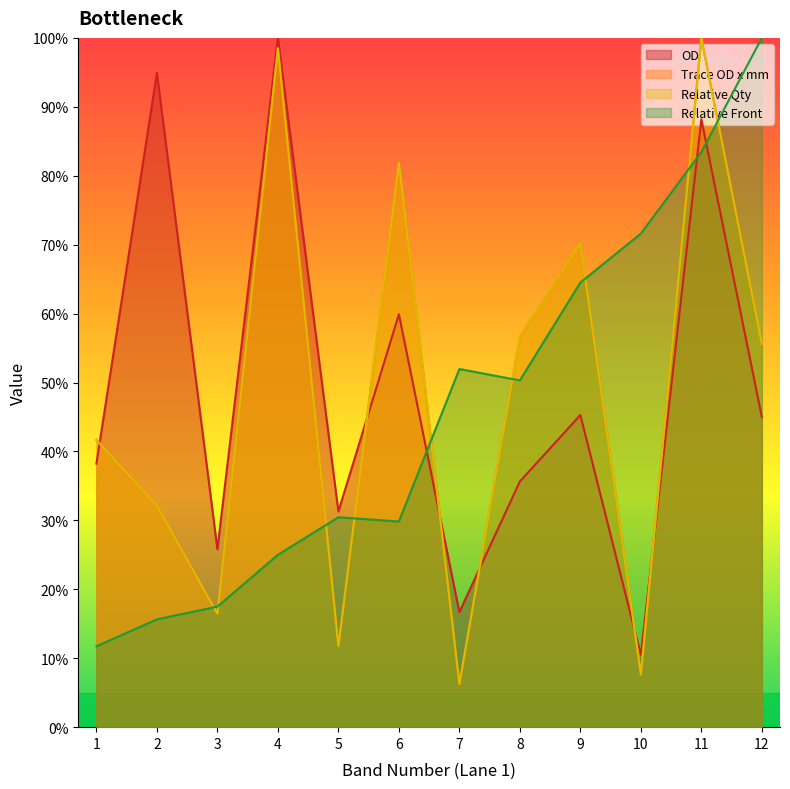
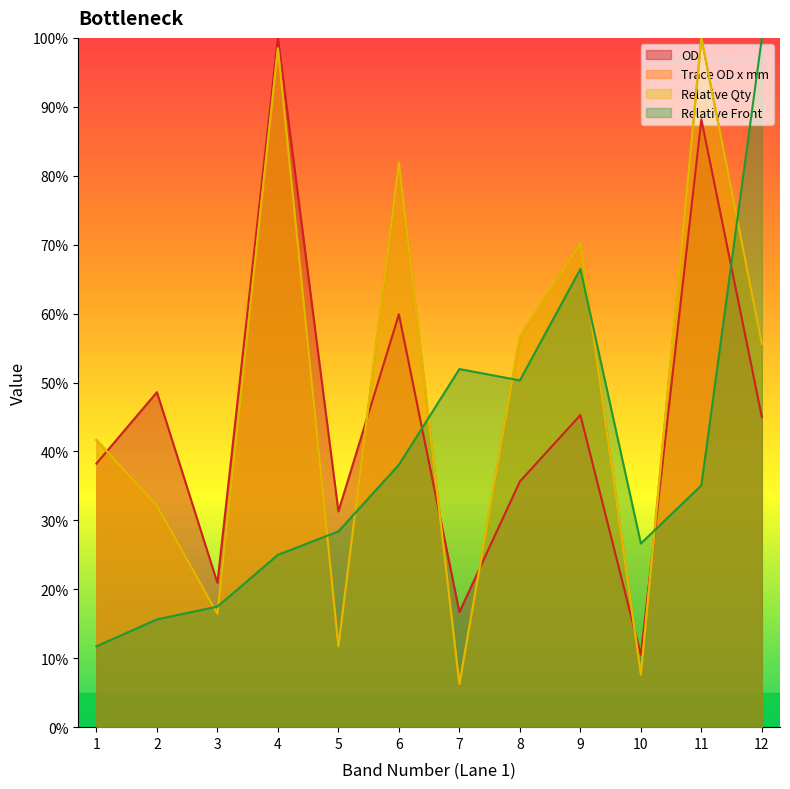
OD, 2: 95% -> 49%
OD, 3: 26% -> 21%
Relative Front, 5: 30% -> 28%
Relative Front, 6: 30% -> 38%
Relative Front, 9: 65% -> 66%
Relative Front, 10: 72% -> 27%
Relative Front, 11: 83% -> 35%
